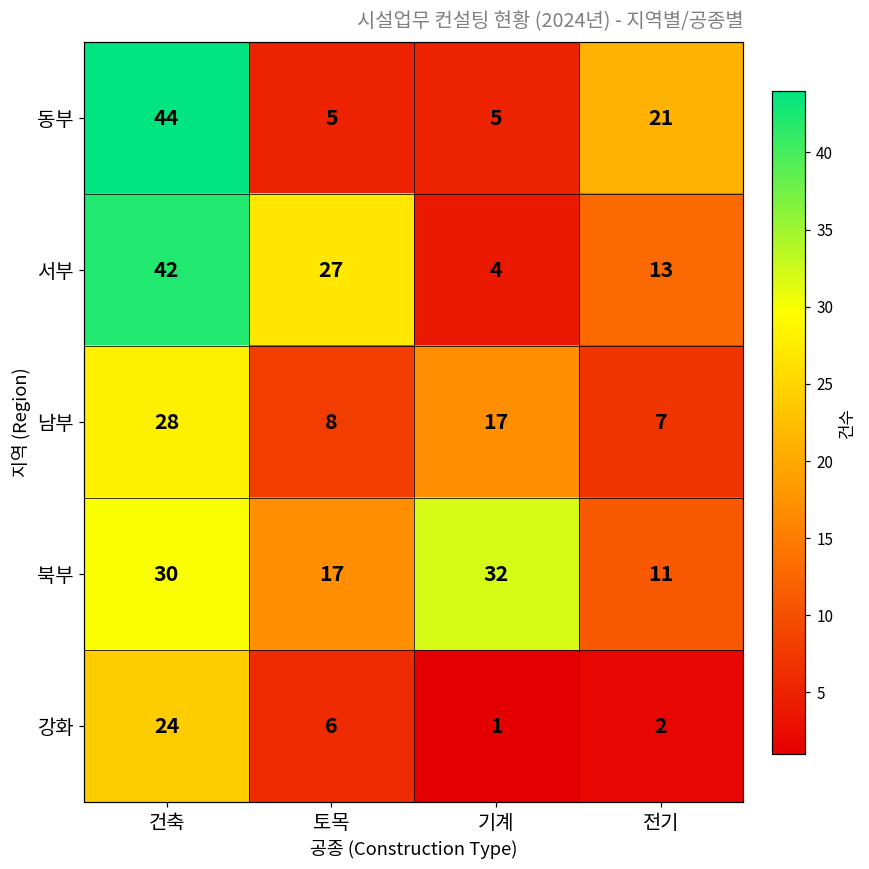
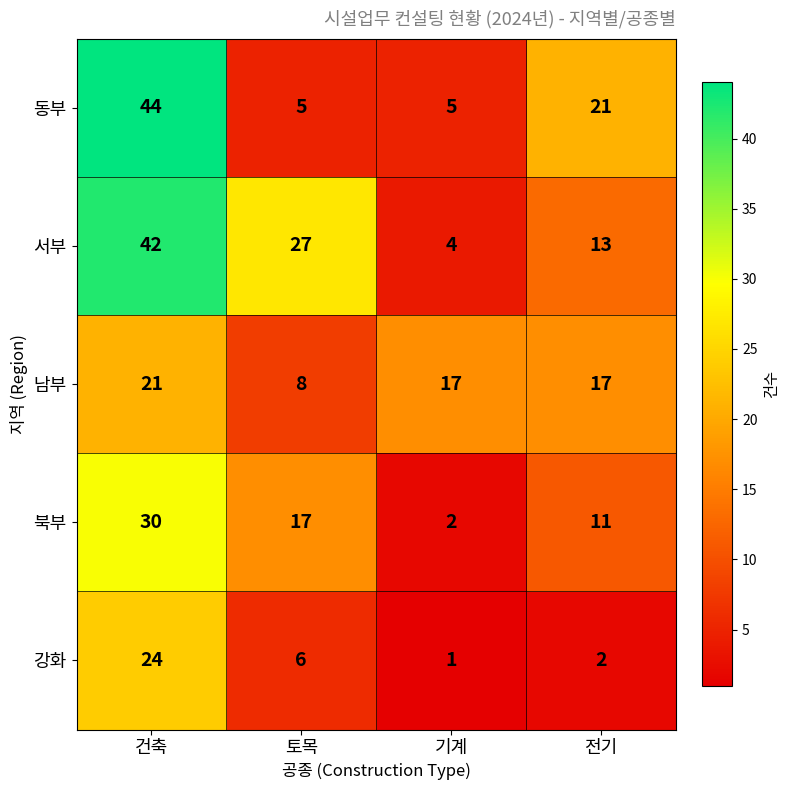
남부, 건축: 28 -> 21
남부, 전기: 7 -> 17
북부, 기계: 32 -> 2
